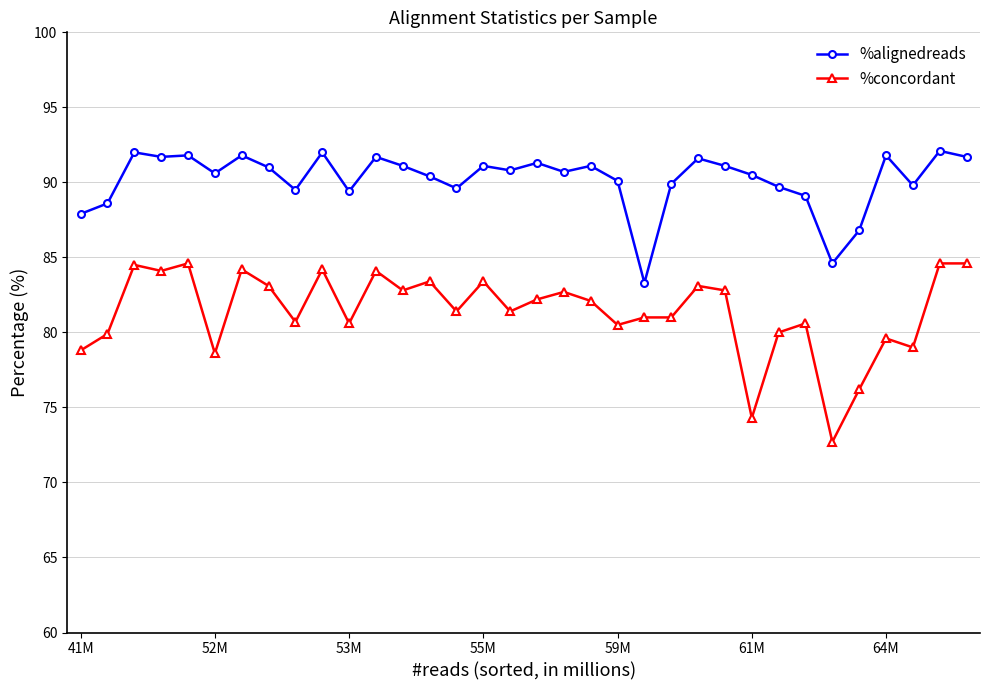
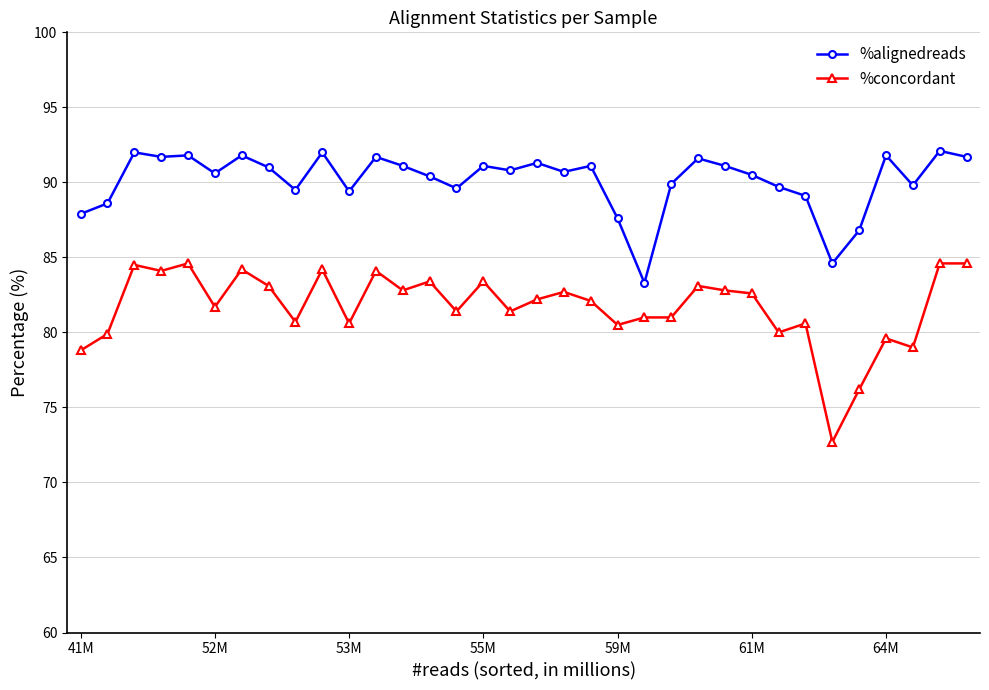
%concordant, 52M: 78.6 -> 81.7
%alignedreads, 59M: 90.1 -> 87.6
%concordant, 61M: 74.3 -> 82.6
